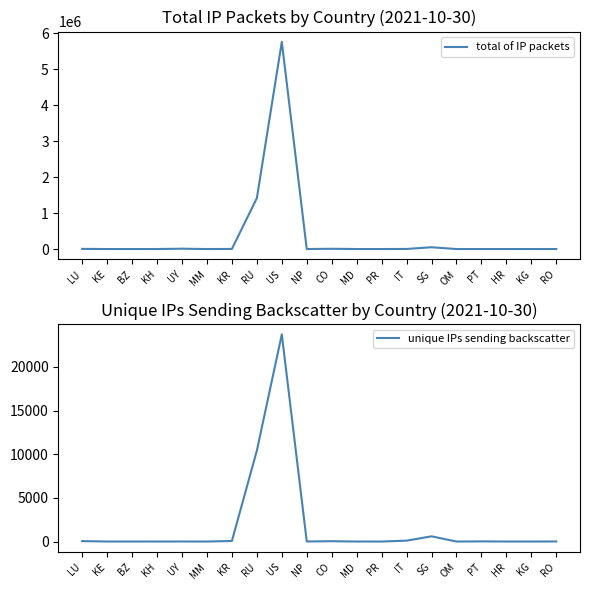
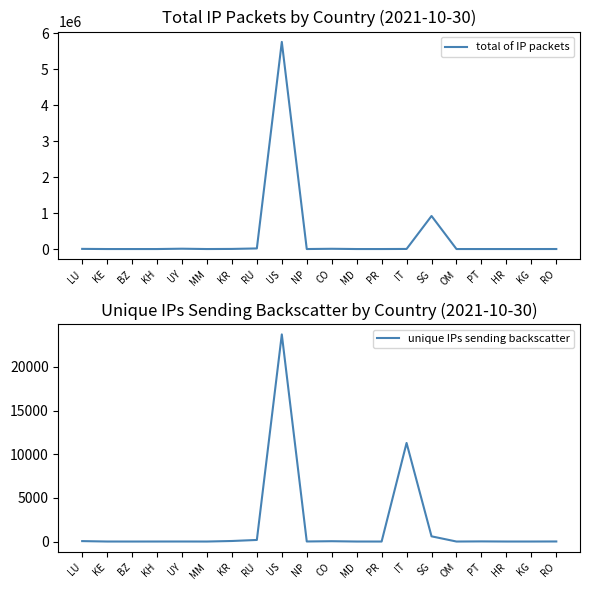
Total IP Packets by Country (2021-10-30), RU: 1400000 -> 0
Total IP Packets by Country (2021-10-30), SG: 0 -> 900000
Unique IPs Sending Backscatter by Country (2021-10-30), RU: 10000 -> 0
Unique IPs Sending Backscatter by Country (2021-10-30), IT: 0 -> 11000
